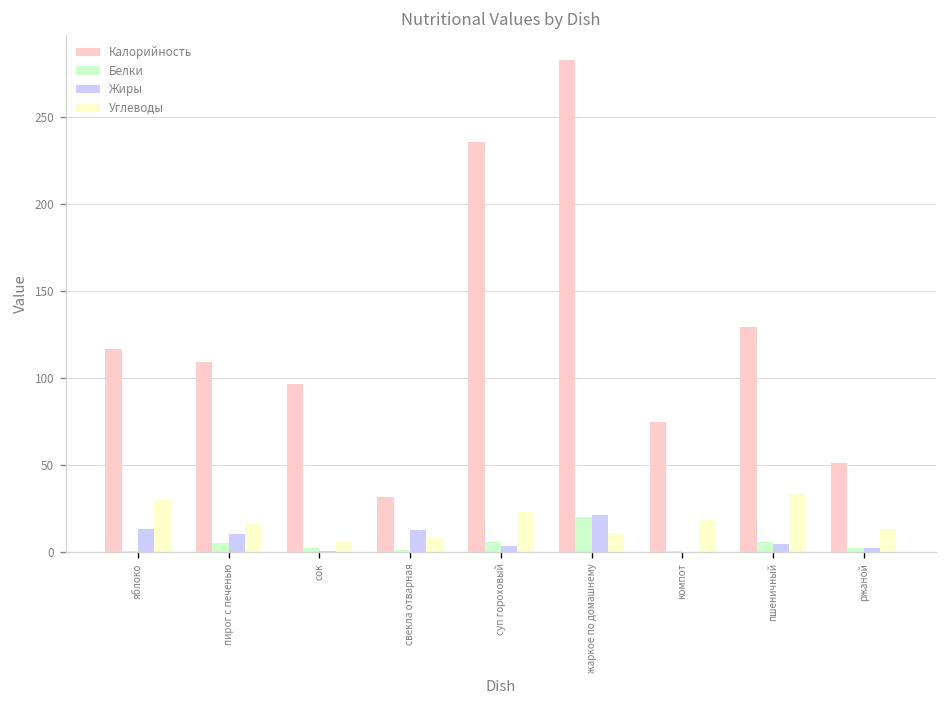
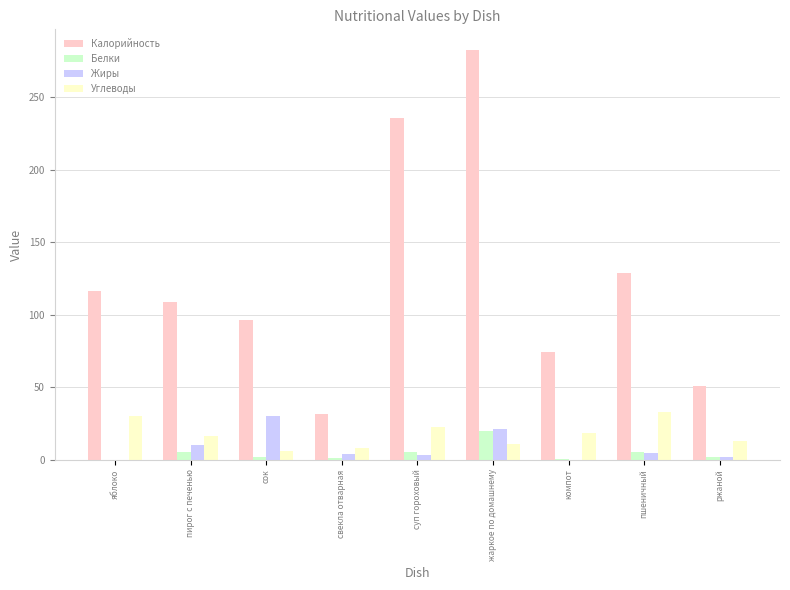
Жиры, яблоко: 13 -> 0
Жиры, сок: 0 -> 30
Жиры, свекла отварная: 12 -> 4
